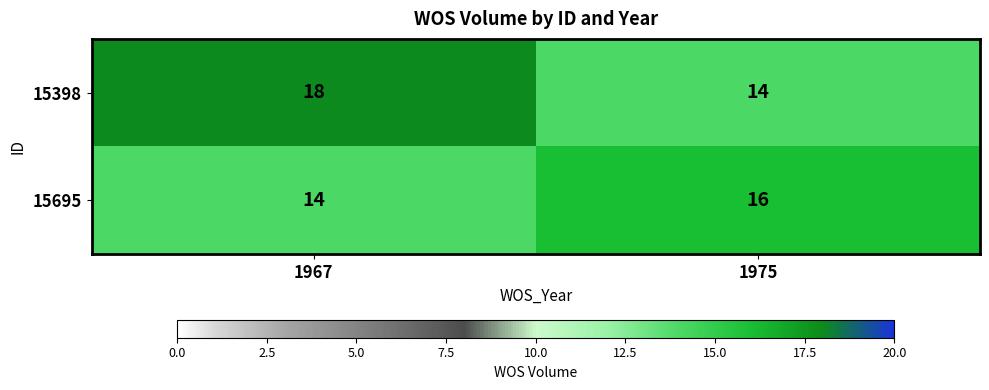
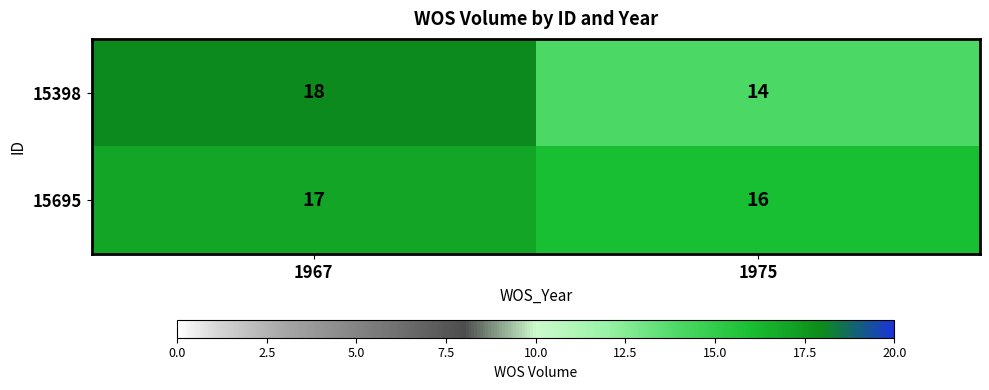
15695, 1967: 14 -> 17
